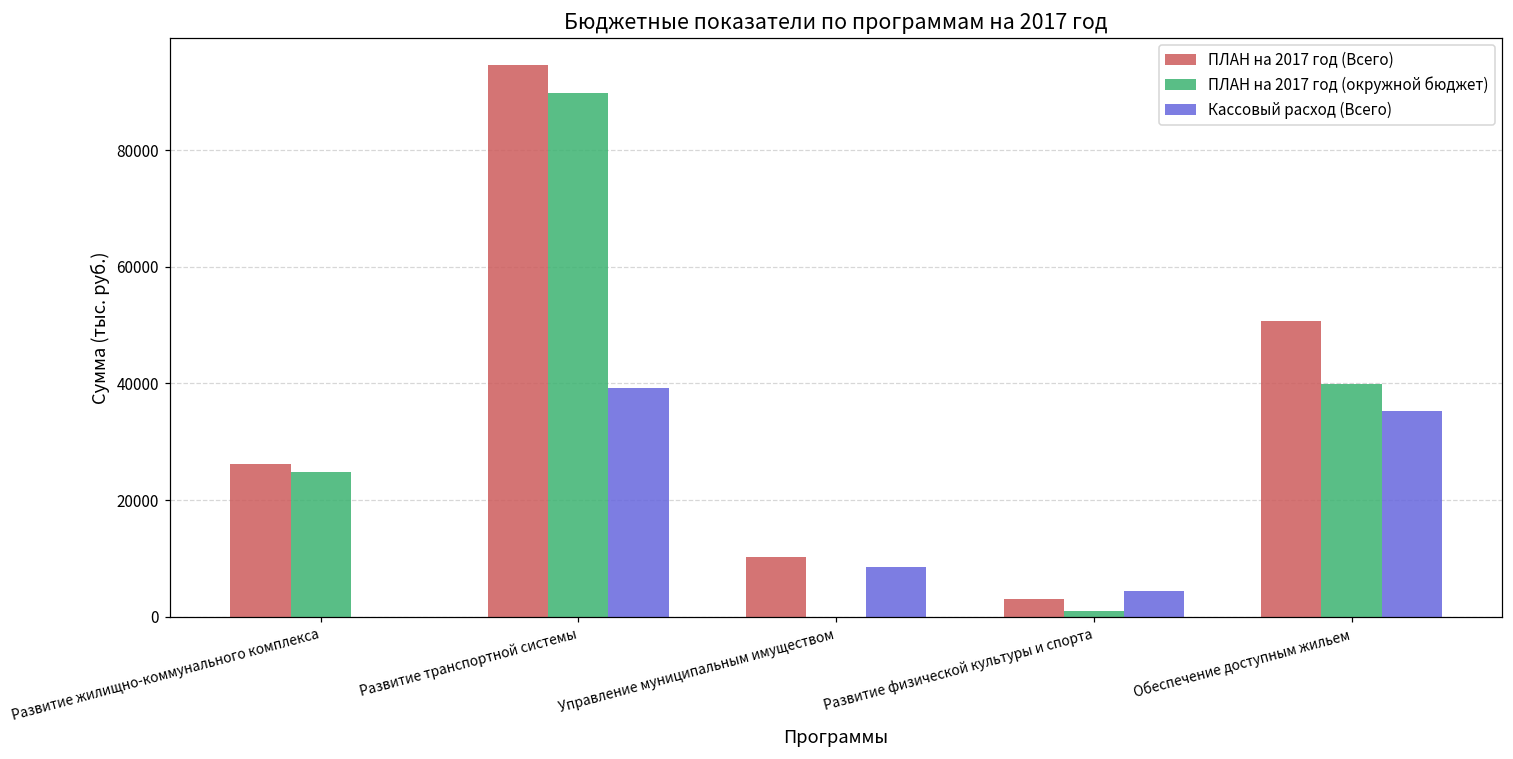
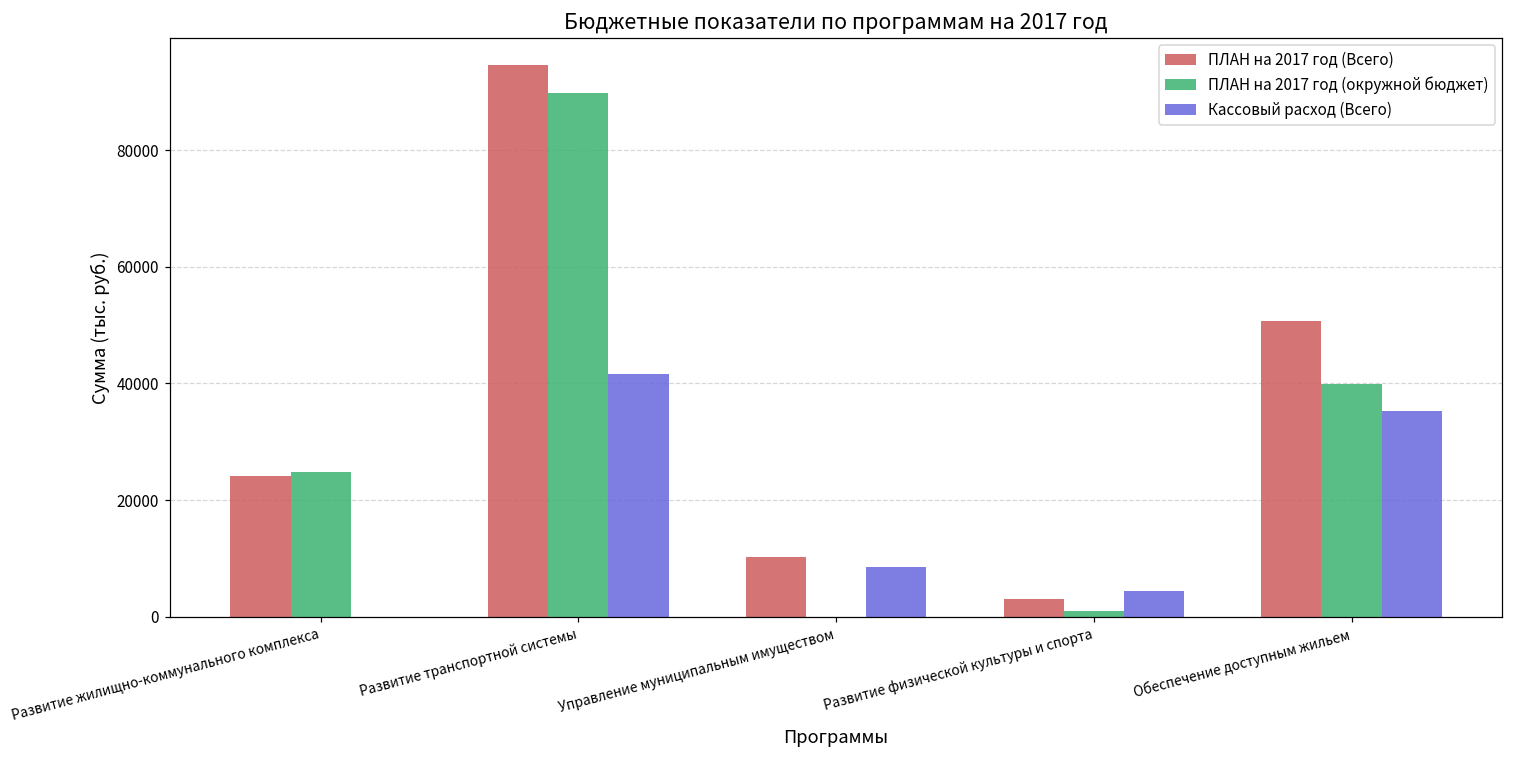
ПЛАН на 2017 год (Всего), Развитие жилищно-коммунального комплекса: 26000 -> 24000
Кассовый расход (Всего), Развитие транспортной системы: 39000 -> 42000
